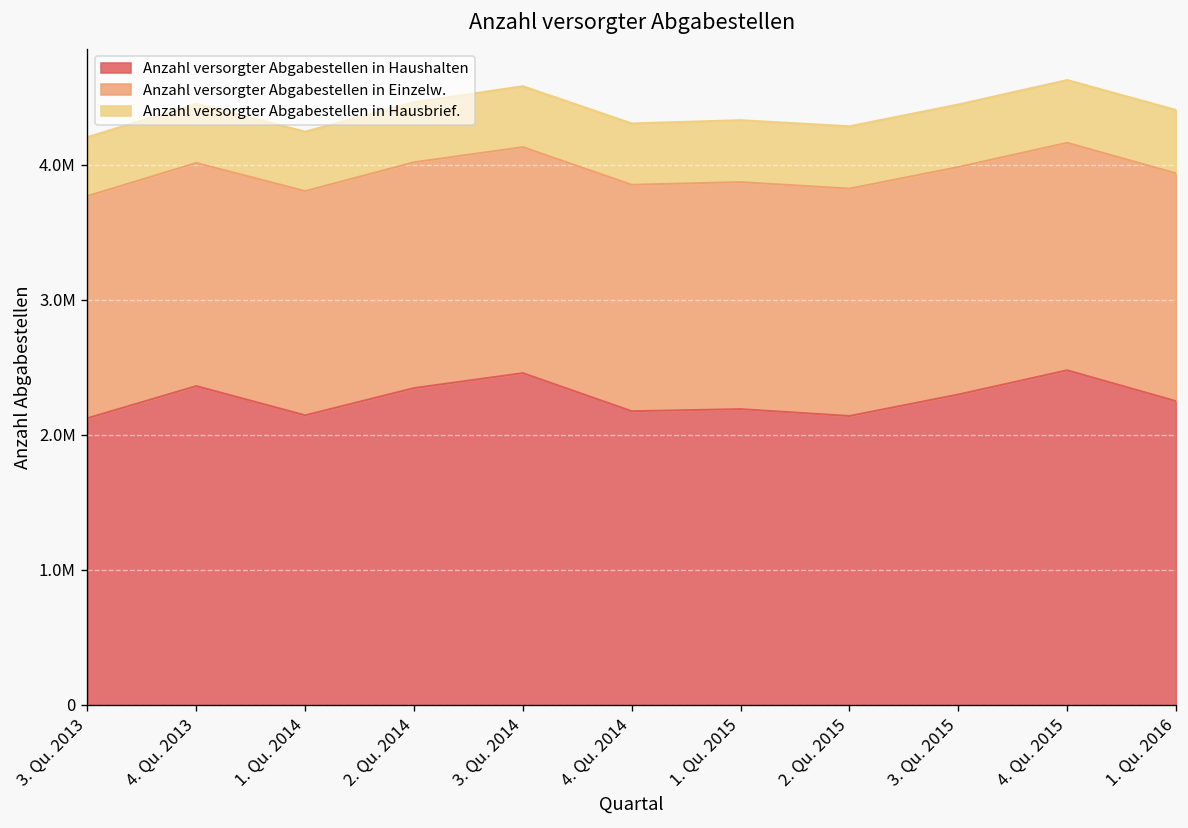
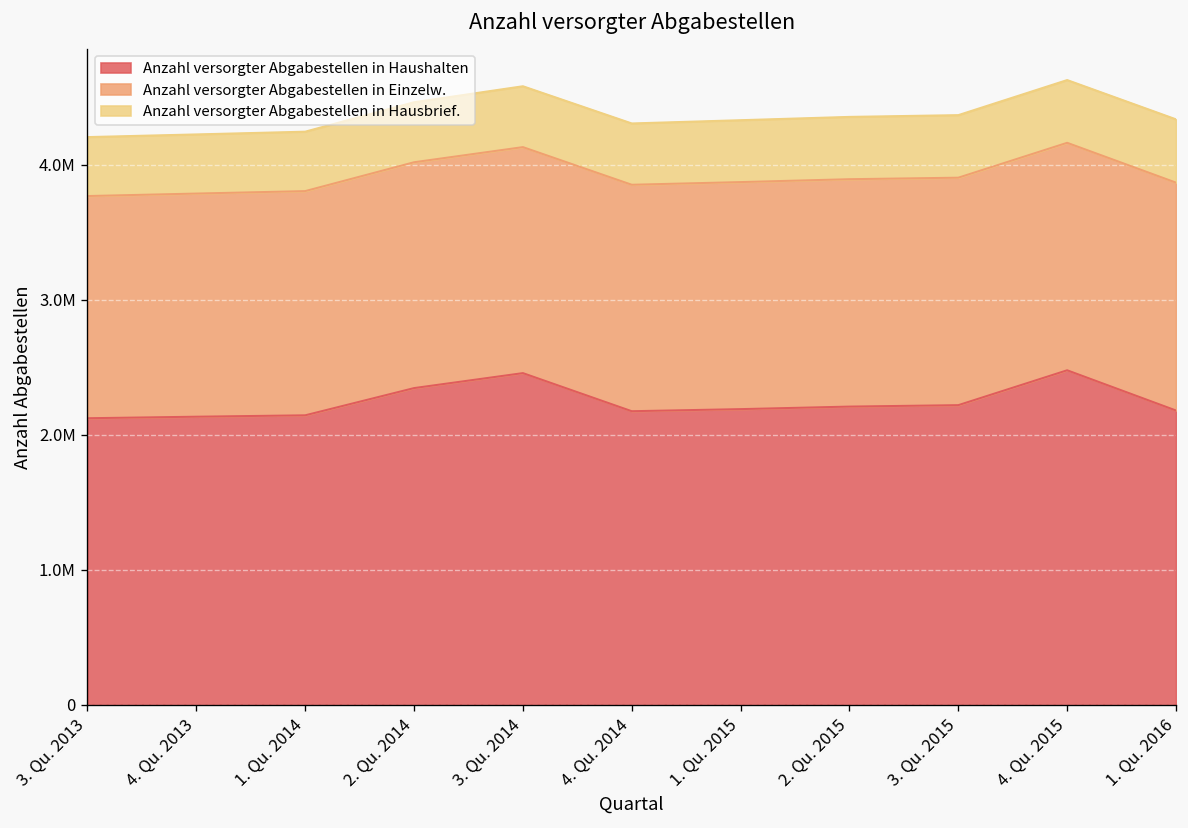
Anzahl versorgter Abgabestellen in Haushalten, 4. Qu. 2013: 2360000 -> 2130000
Anzahl versorgter Abgabestellen in Haushalten, 2. Qu. 2015: 2140000 -> 2210000
Anzahl versorgter Abgabestellen in Haushalten, 3. Qu. 2015: 2300000 -> 2220000
Anzahl versorgter Abgabestellen in Haushalten, 1. Qu. 2016: 2250000 -> 2180000
